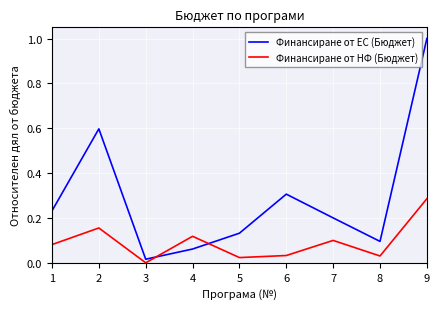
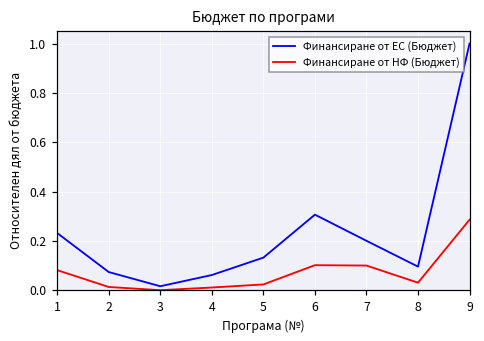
Финансиране от ЕС (Бюджет), 2: 0.60 -> 0.07
Финансиране от НФ (Бюджет), 2: 0.16 -> 0.01
Финансиране от НФ (Бюджет), 4: 0.12 -> 0.01
Финансиране от НФ (Бюджет), 6: 0.03 -> 0.10
